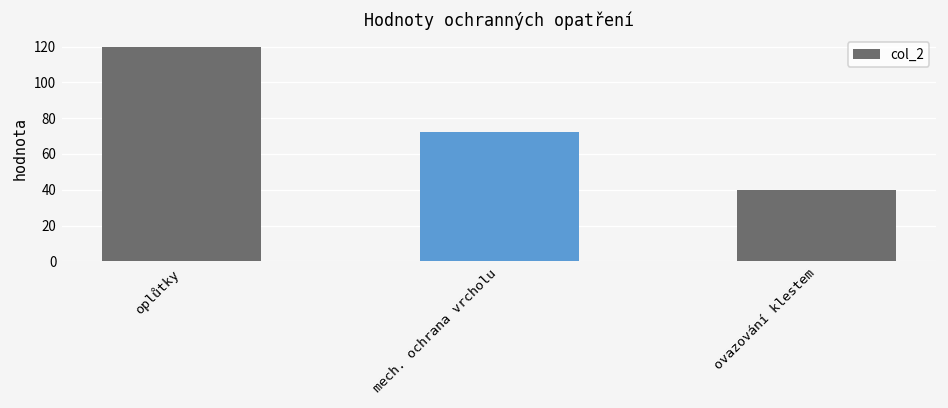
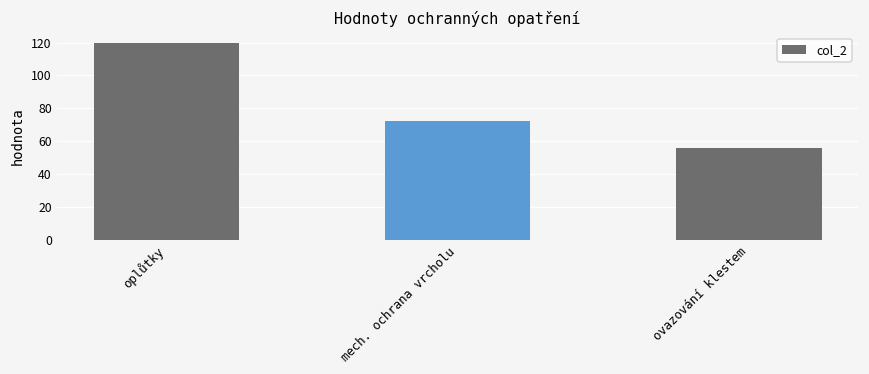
ovazování klestem: 40 -> 56
